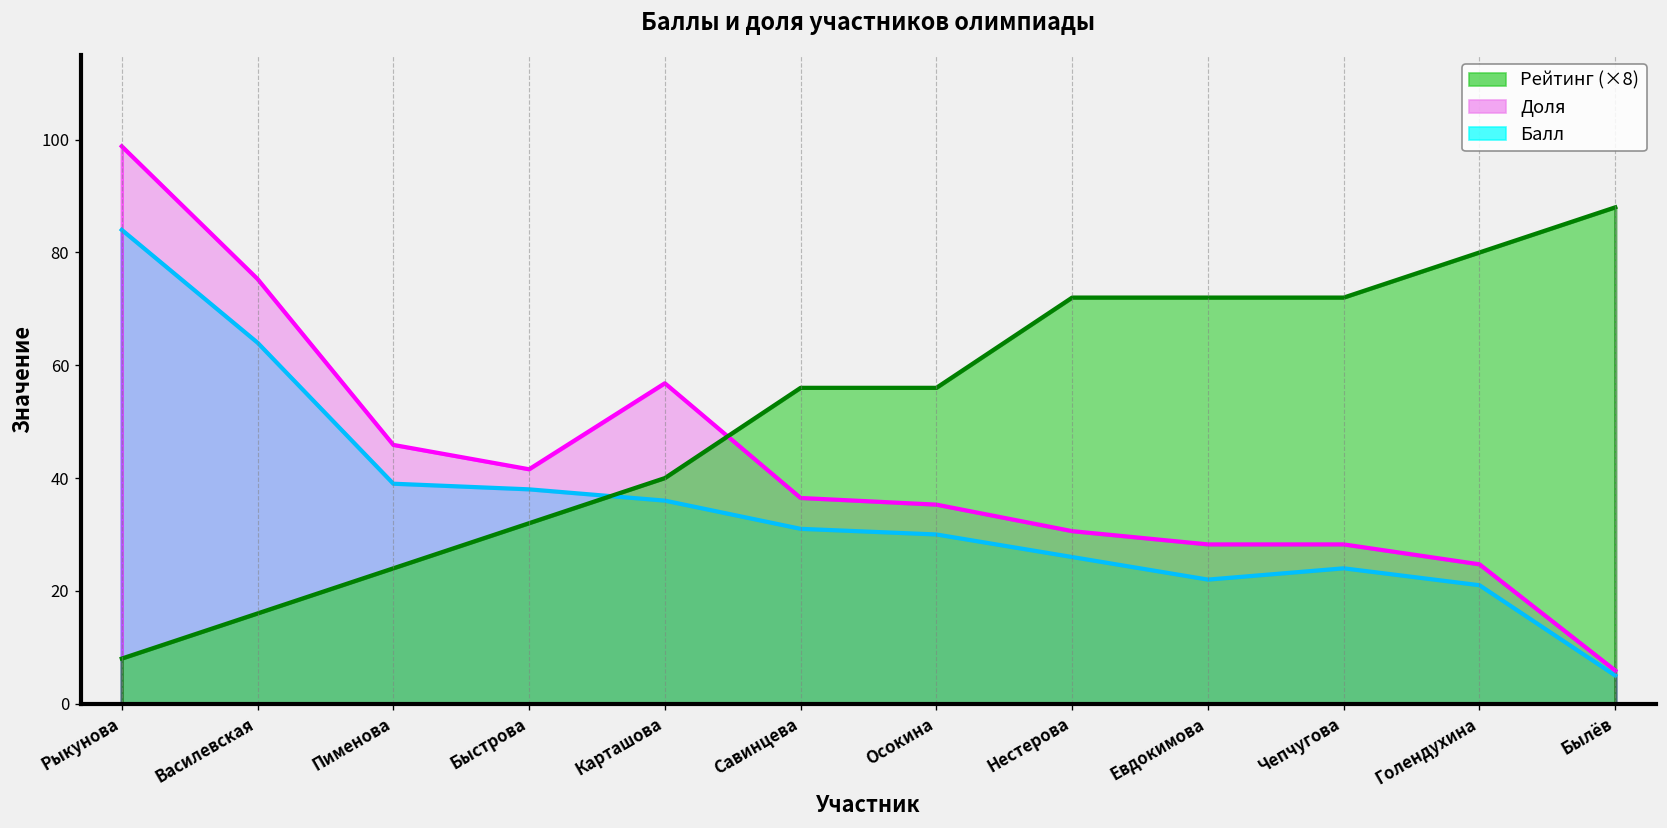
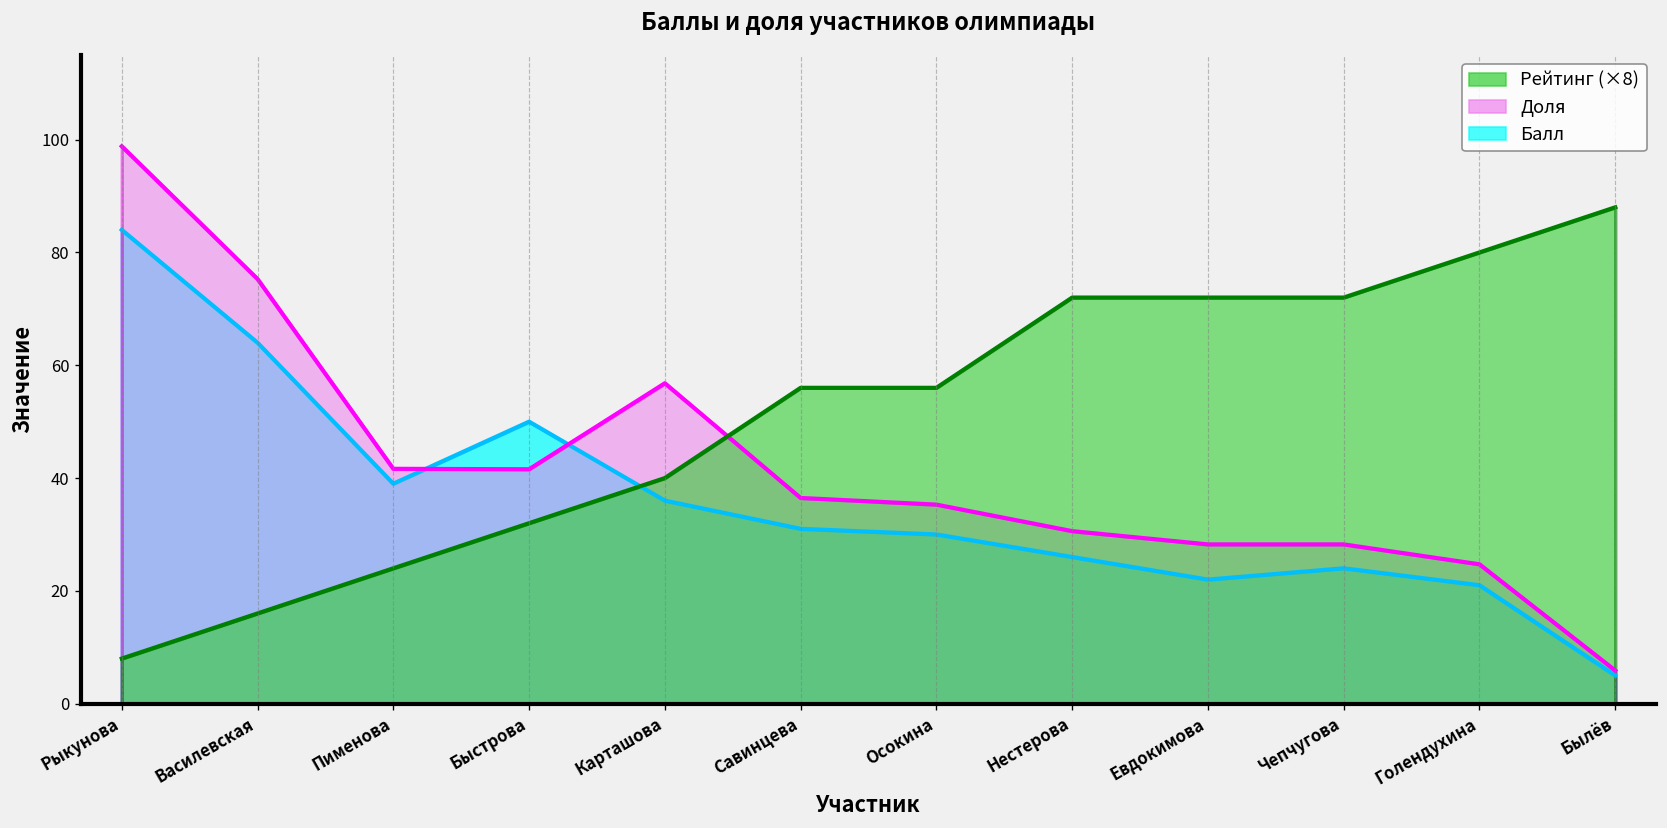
Доля, Пименова: 46 -> 42
Балл, Быстрова: 38 -> 50
